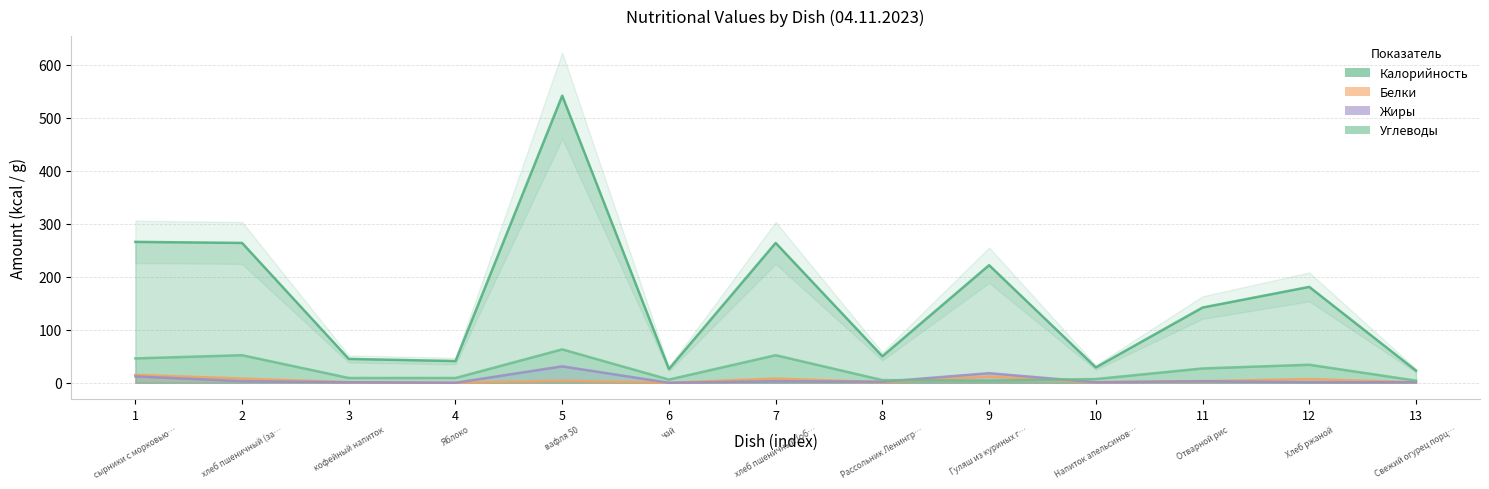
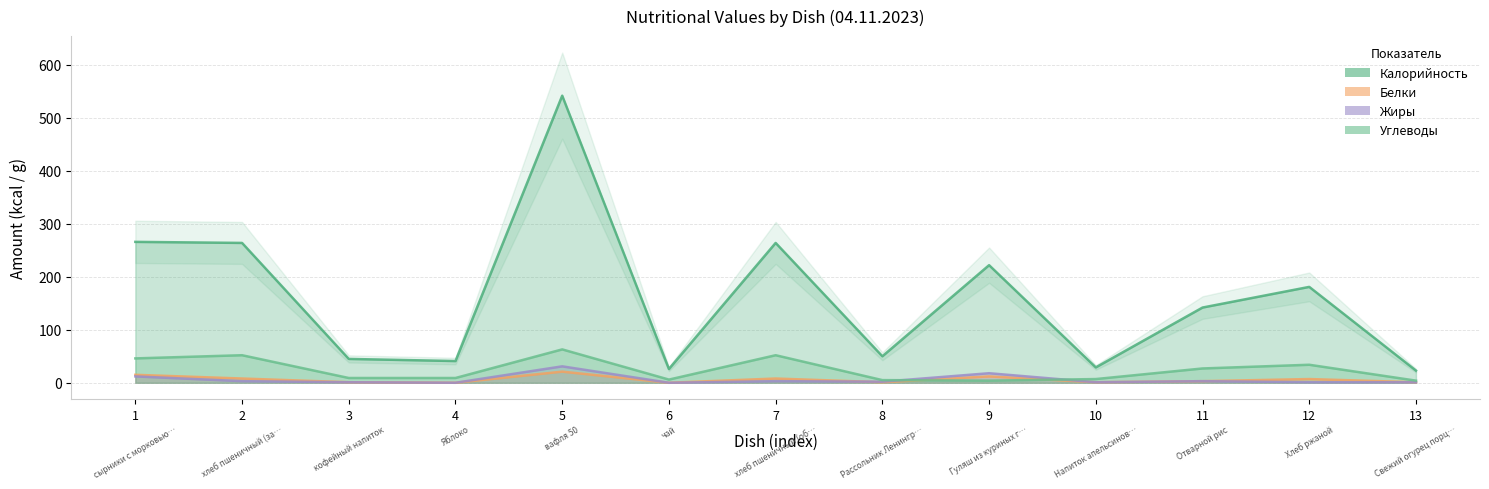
Белки, 5: 0 -> 20
